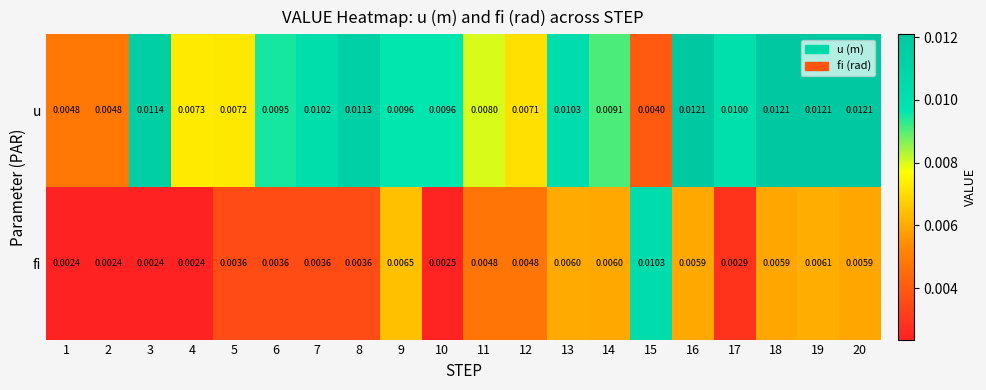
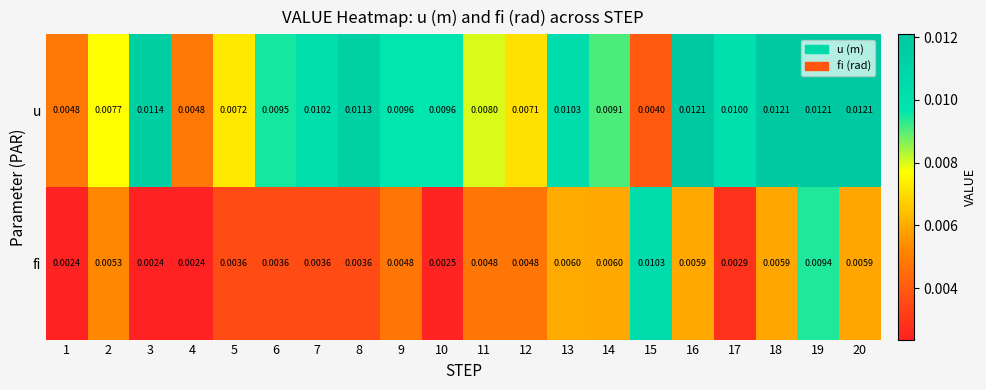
u, 2: 0.0048 -> 0.0077
u, 4: 0.0073 -> 0.0048
fi, 2: 0.0024 -> 0.0053
fi, 9: 0.0065 -> 0.0048
fi, 19: 0.0061 -> 0.0094
